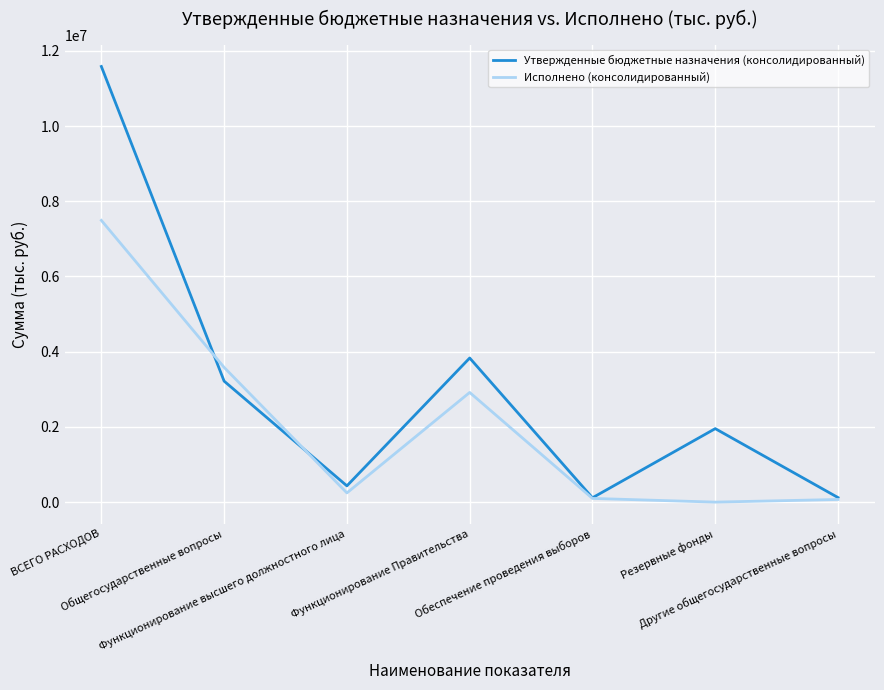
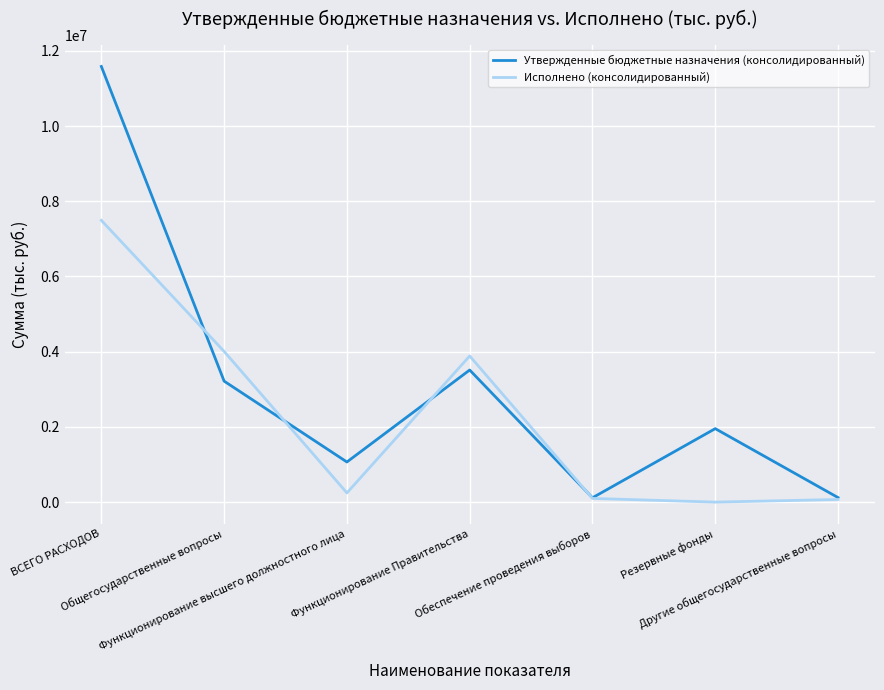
Исполнено (консолидированный), Общегосударственные вопросы: 3600000 -> 4000000
Утвержденные бюджетные назначения (консолидированный), Функционирование высшего должностного лица: 400000 -> 1100000
Утвержденные бюджетные назначения (консолидированный), Функционирование Правительства: 3800000 -> 3500000
Исполнено (консолидированный), Функционирование Правительства: 2900000 -> 3900000
